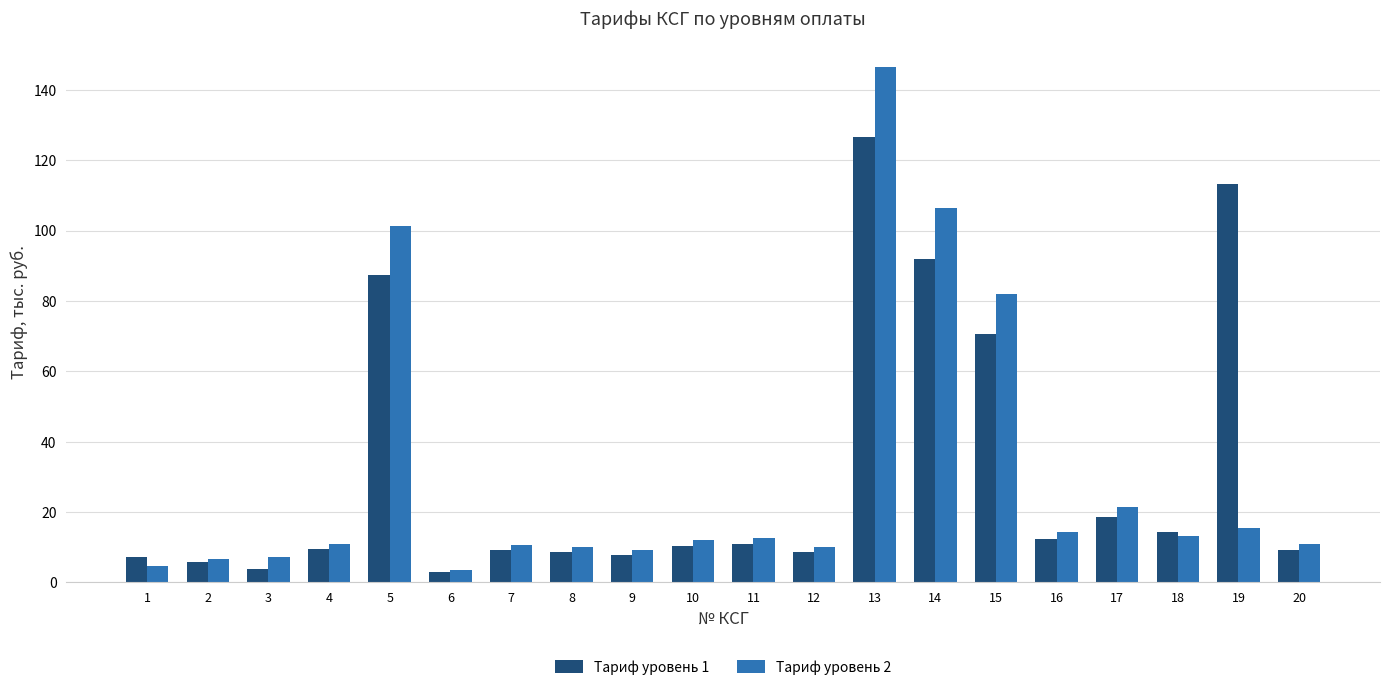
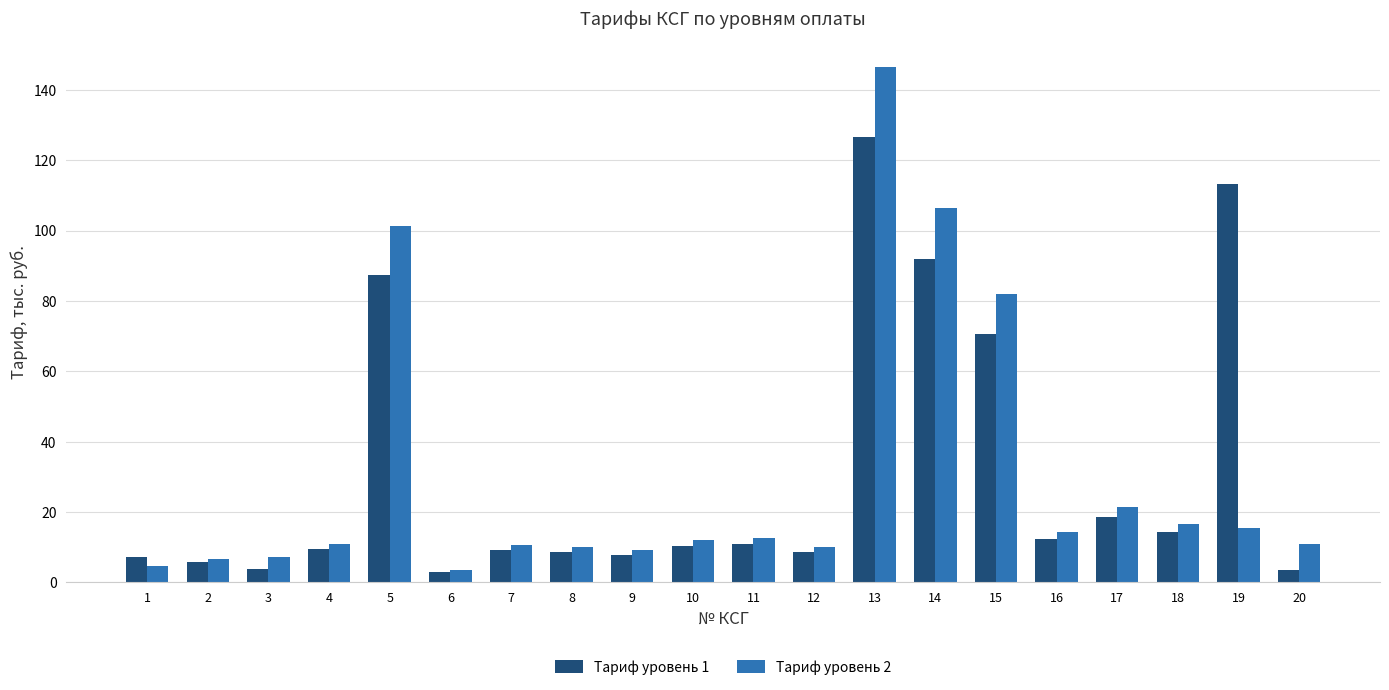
Тариф уровень 2, 18: 13 -> 16
Тариф уровень 1, 20: 9 -> 4
